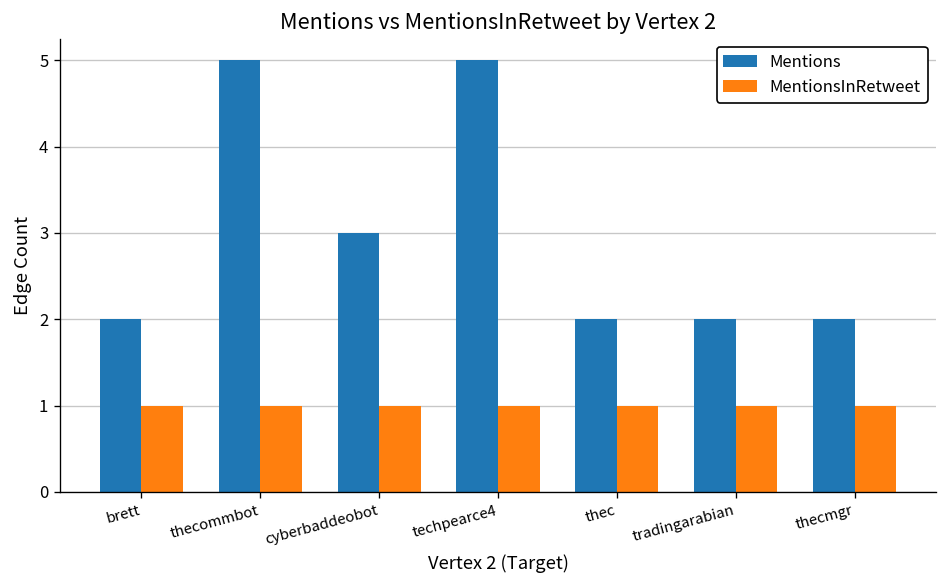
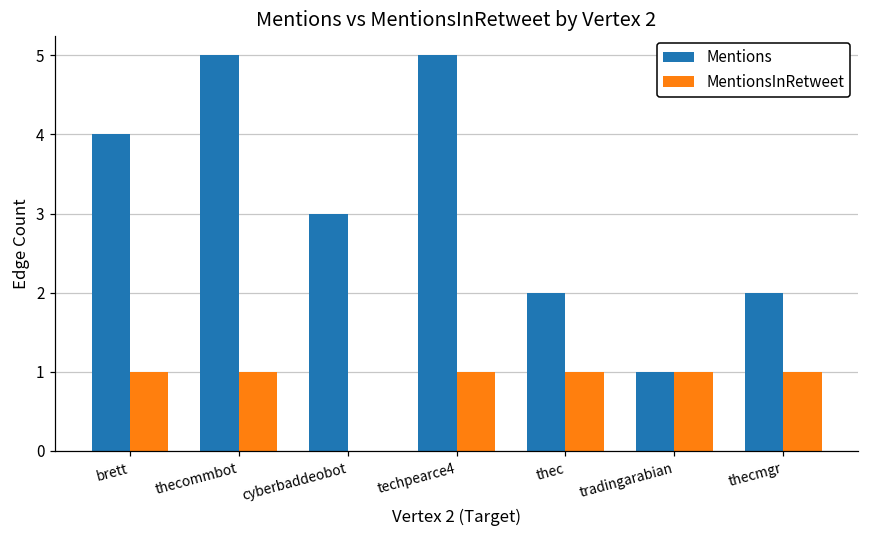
Mentions, brett: 2 -> 4
MentionsInRetweet, cyberbaddeobot: 1 -> 0
Mentions, tradingarabian: 2 -> 1
